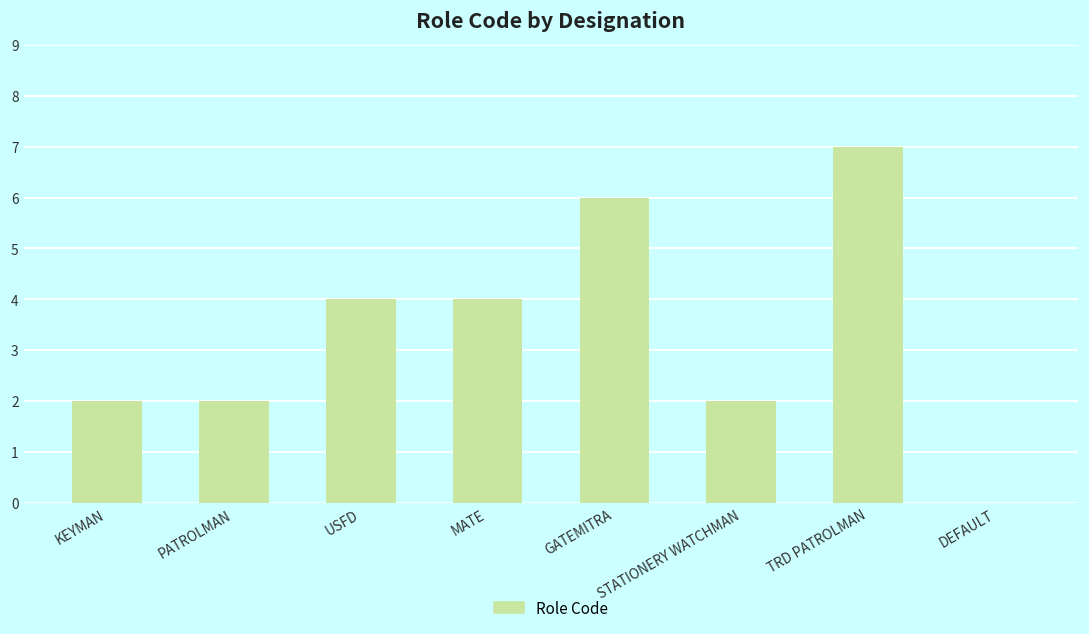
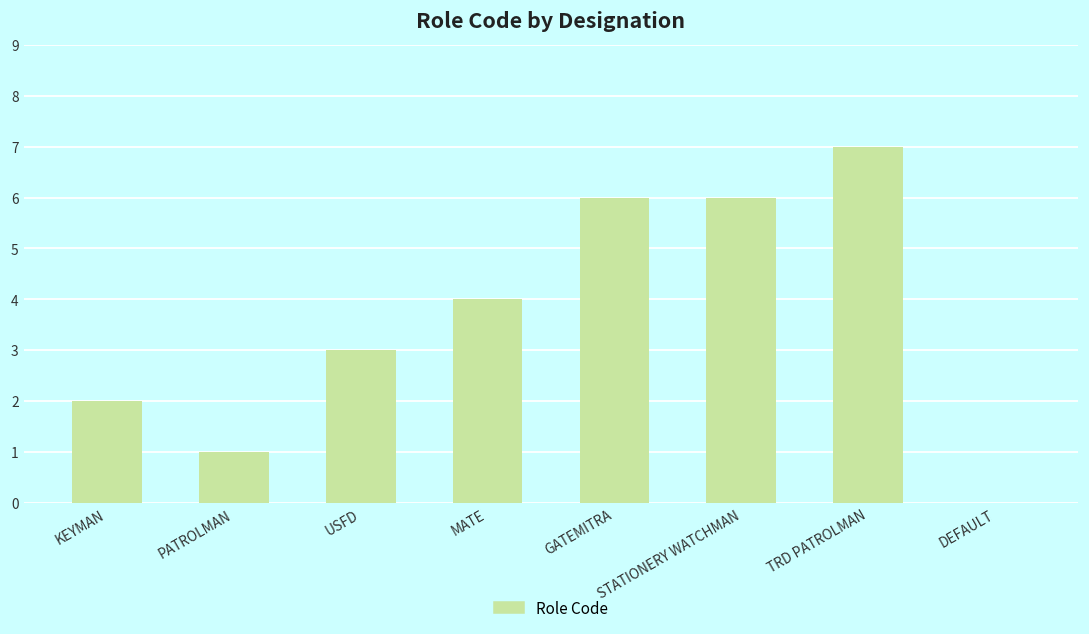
PATROLMAN: 2 -> 1
USFD: 4 -> 3
STATIONERY WATCHMAN: 2 -> 6
